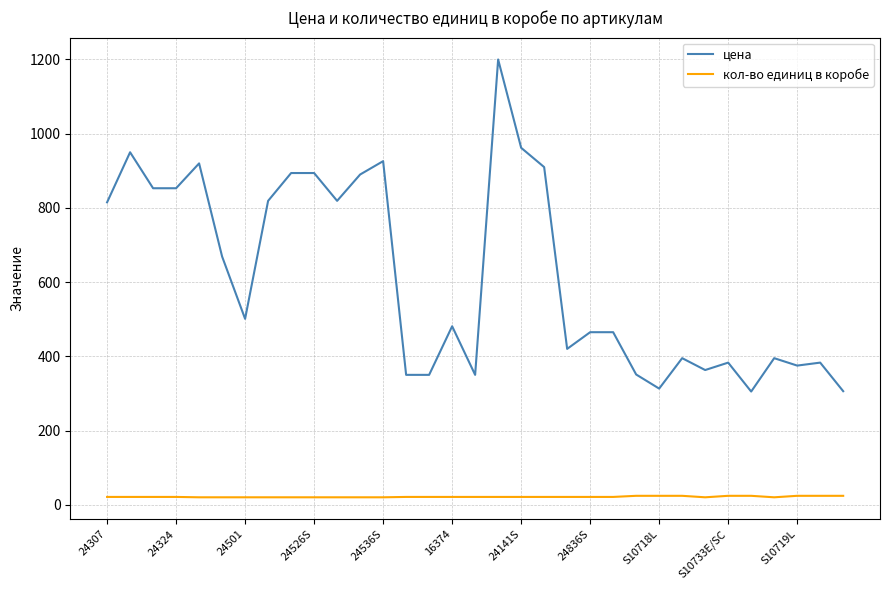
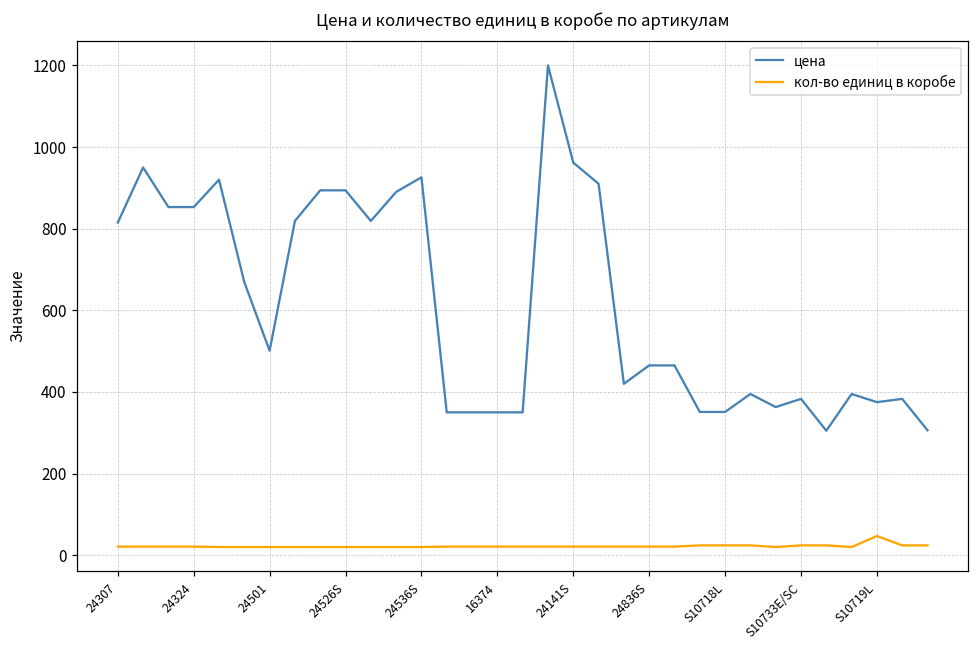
цена, 16374: 480 -> 350
цена, S10718L: 310 -> 350
кол-во единиц в коробе, S10719L: 20 -> 50
